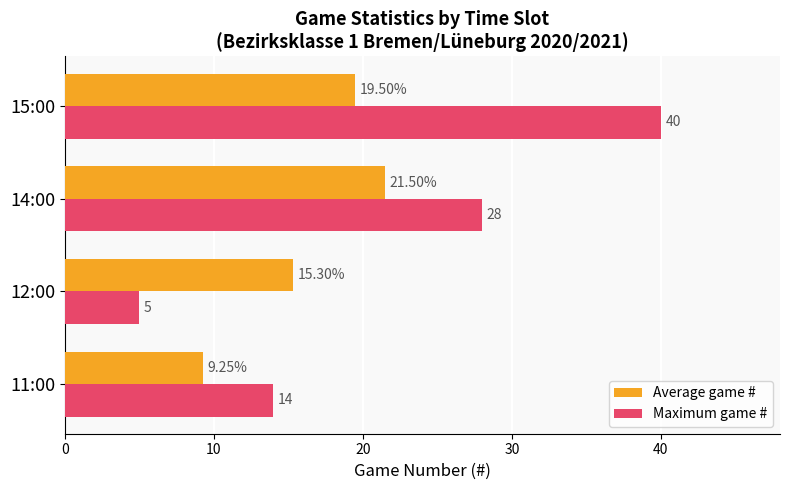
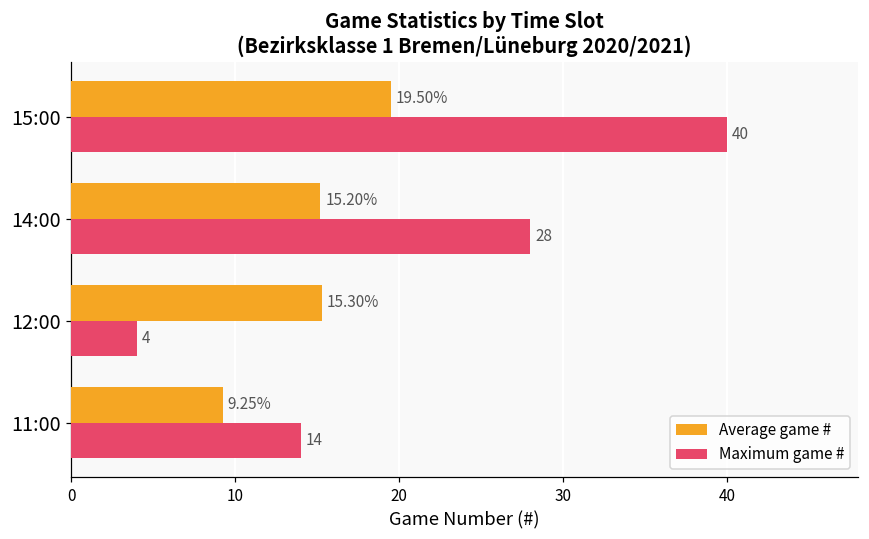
Average game #, 14:00: 21.50% -> 15.20%
Maximum game #, 12:00: 5 -> 4
